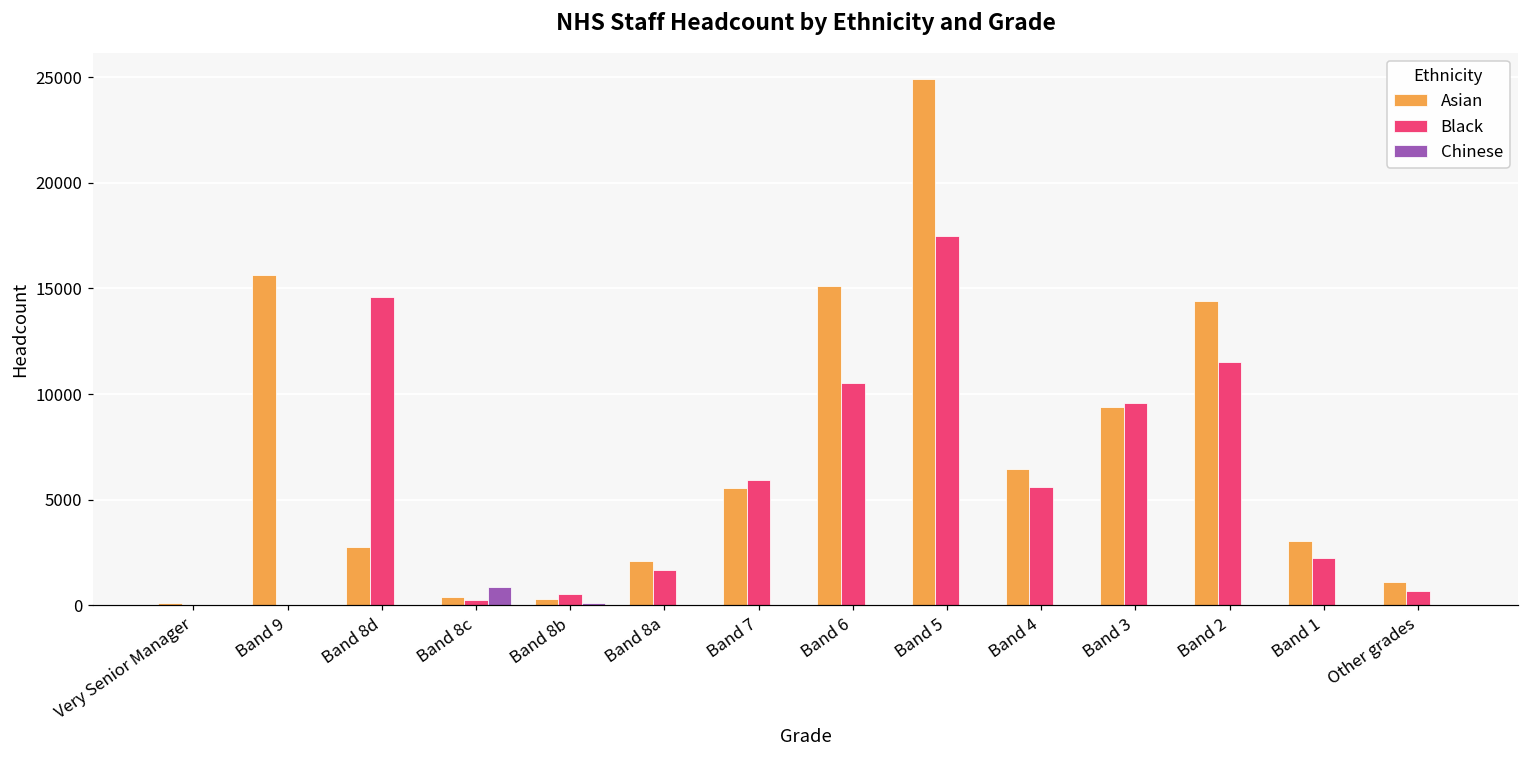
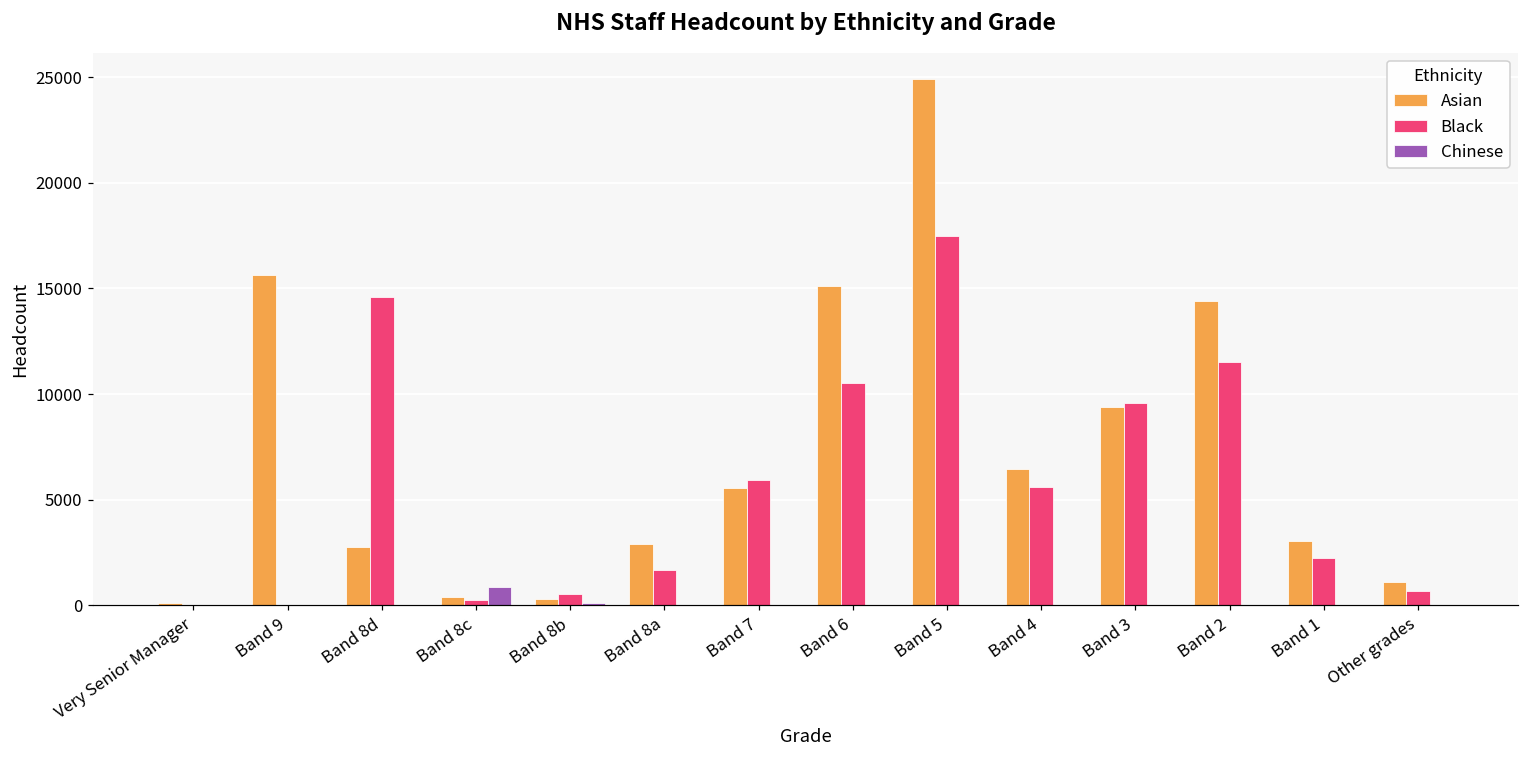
Asian, Band 8a: 2100 -> 2900
